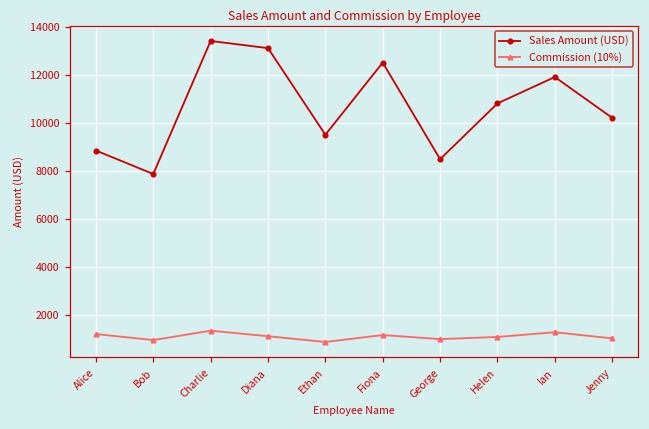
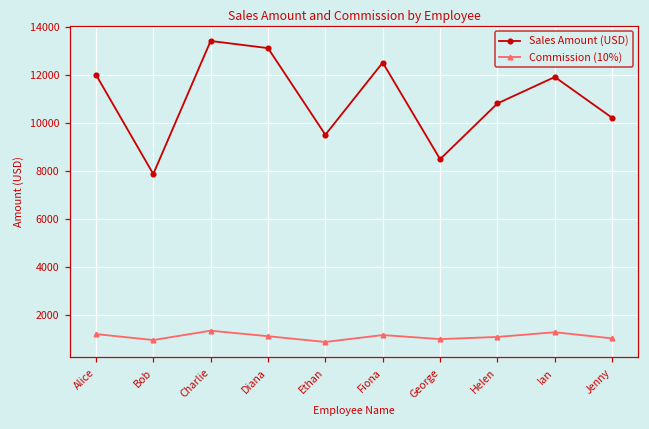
Sales Amount (USD), Alice: 8800 -> 12000
